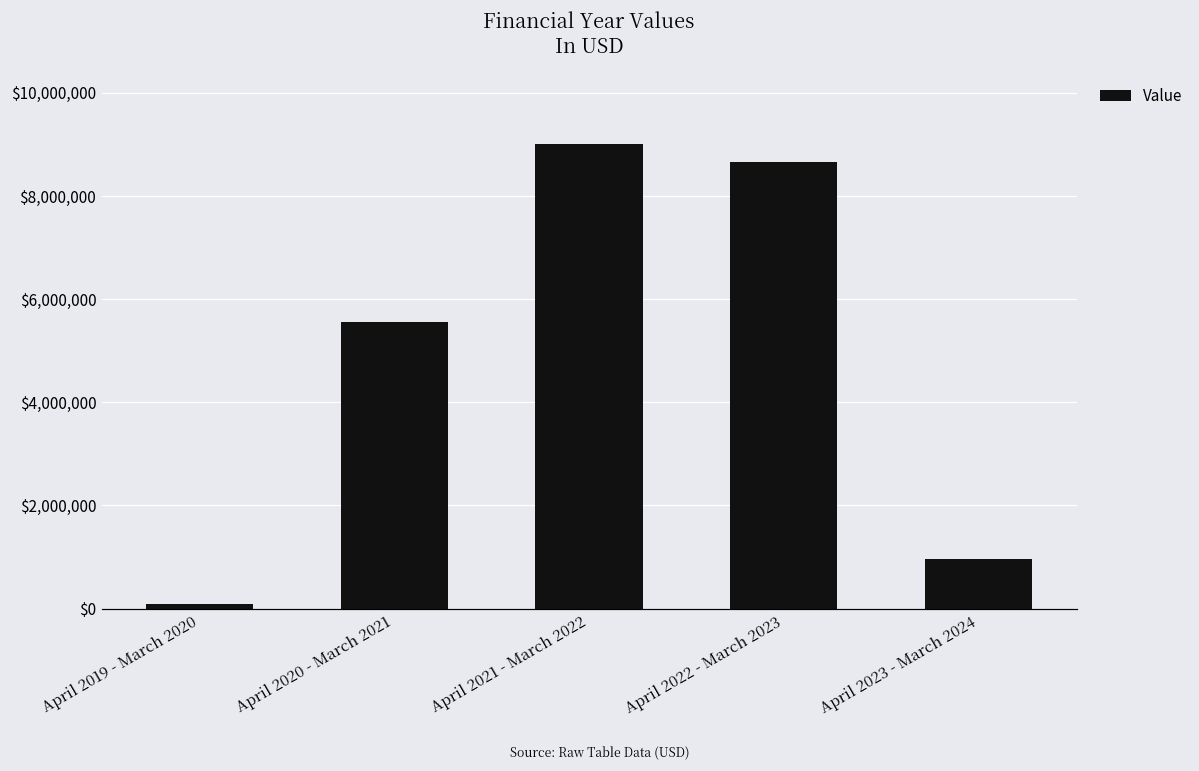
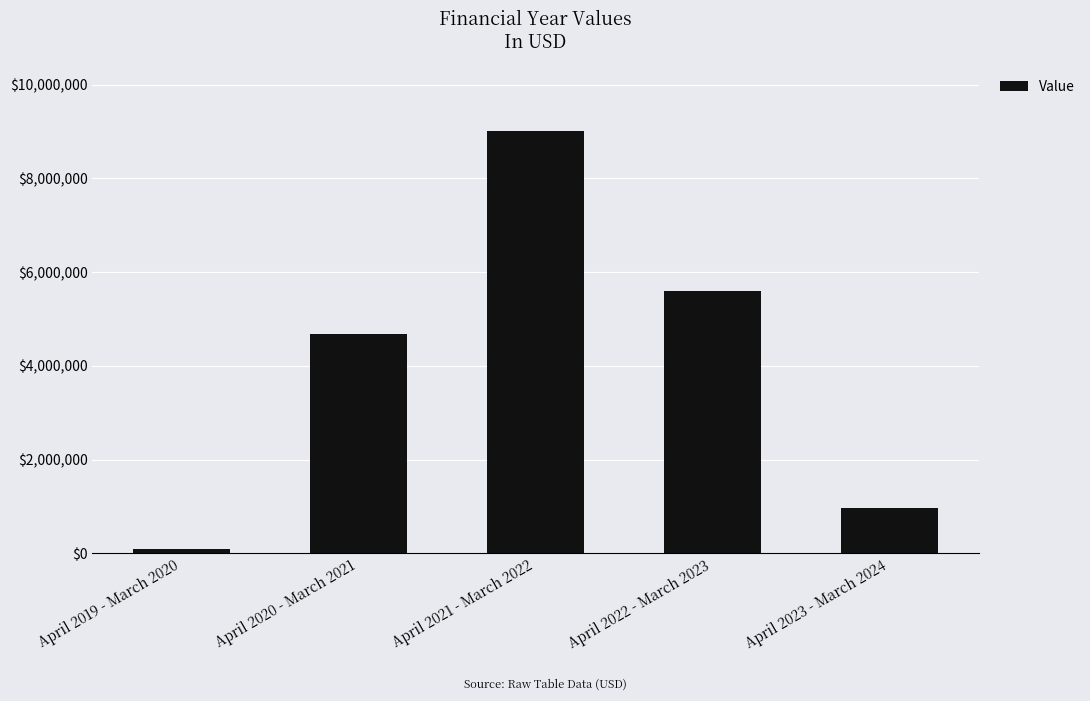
April 2020 - March 2021: $5,600,000 -> $4,700,000
April 2022 - March 2023: $8,700,000 -> $5,600,000
